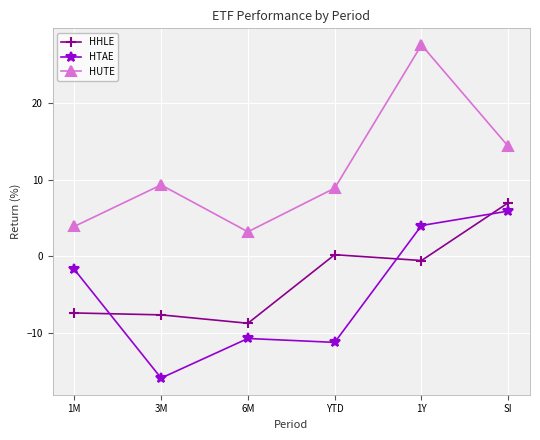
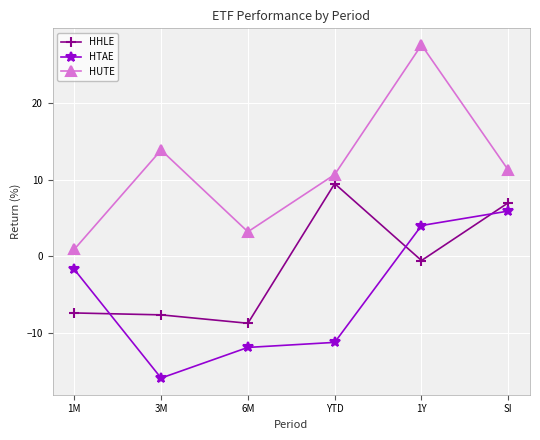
HUTE, 1M: 4 -> 1
HUTE, 3M: 9 -> 14
HTAE, 6M: -11 -> -12
HHLE, YTD: 0 -> 10
HUTE, YTD: 9 -> 11
HUTE, SI: 14 -> 11
